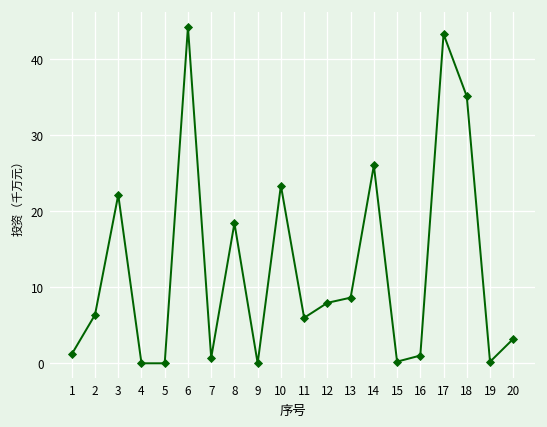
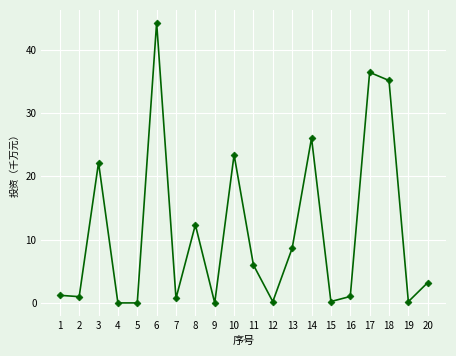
2: 6 -> 1
8: 18 -> 12
12: 8 -> 0
17: 43 -> 36
